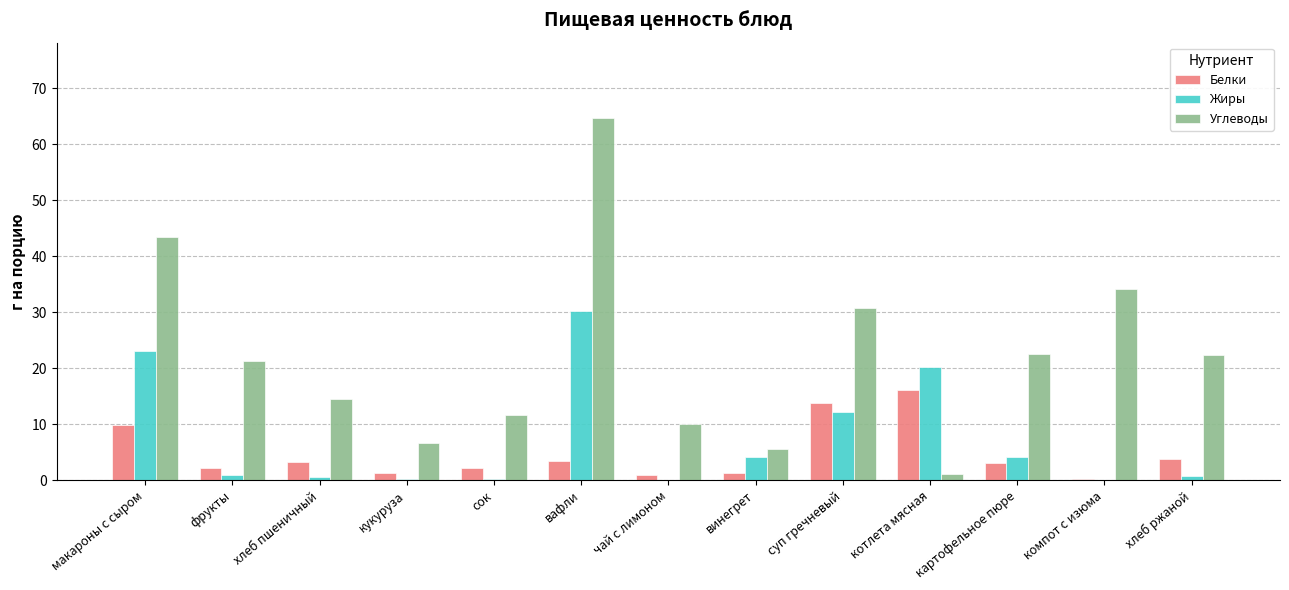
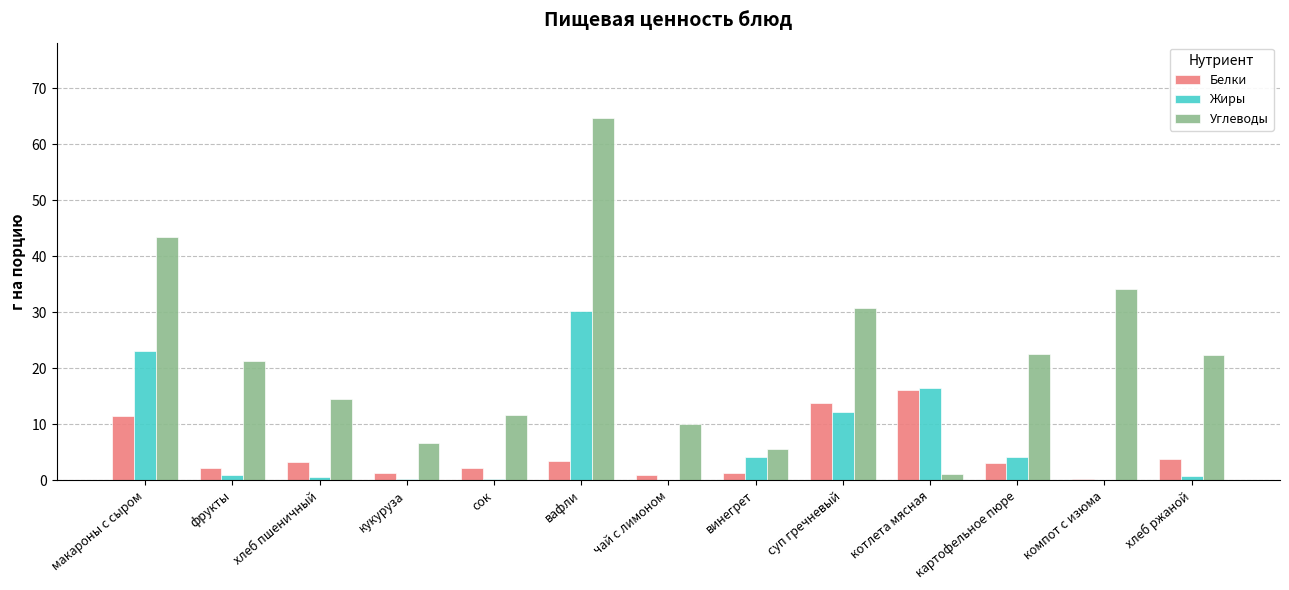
Белки, макароны с сыром: 10 -> 12
Жиры, котлета мясная: 20 -> 17
